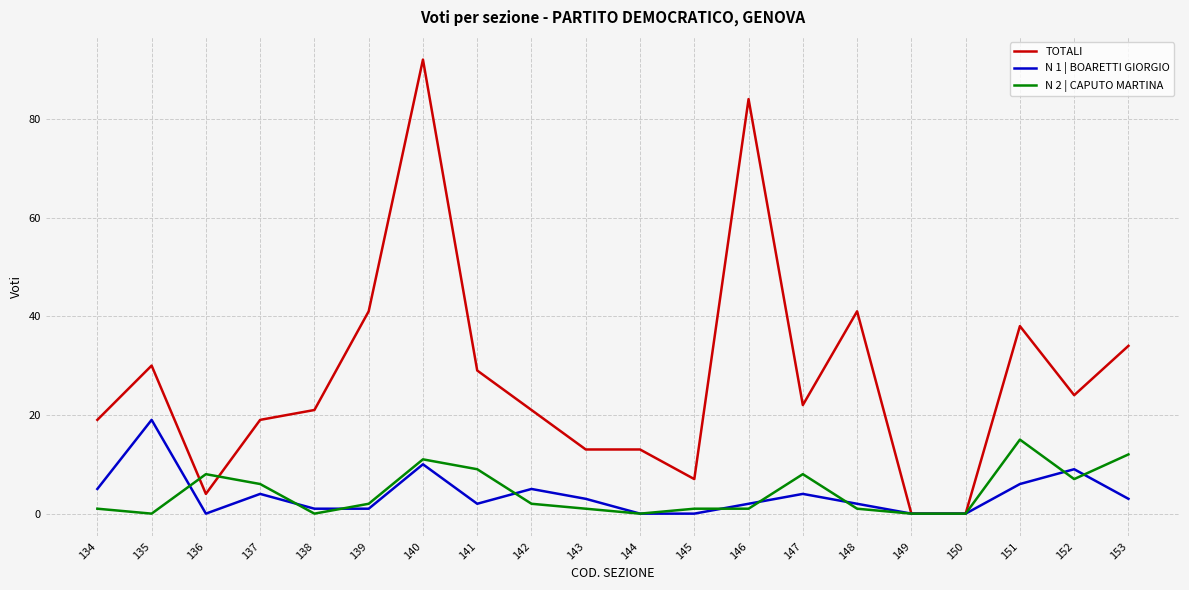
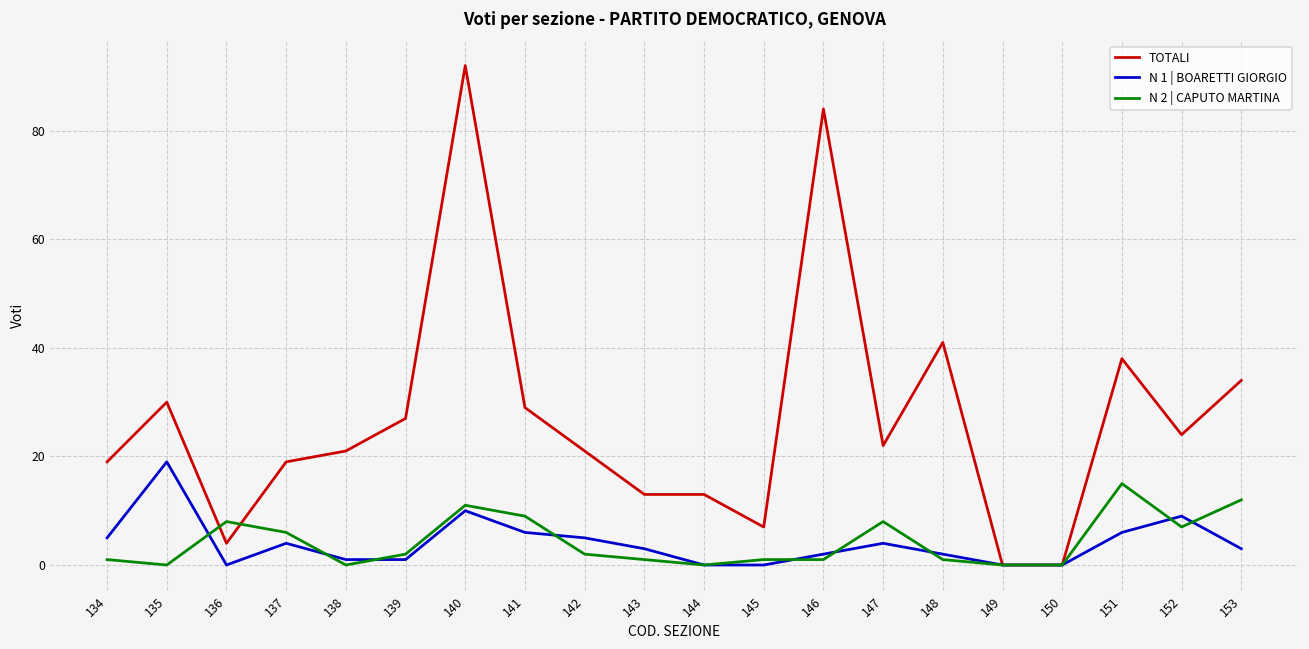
TOTALI, 139: 41 -> 27
N 1 | BOARETTI GIORGIO, 141: 2 -> 6
